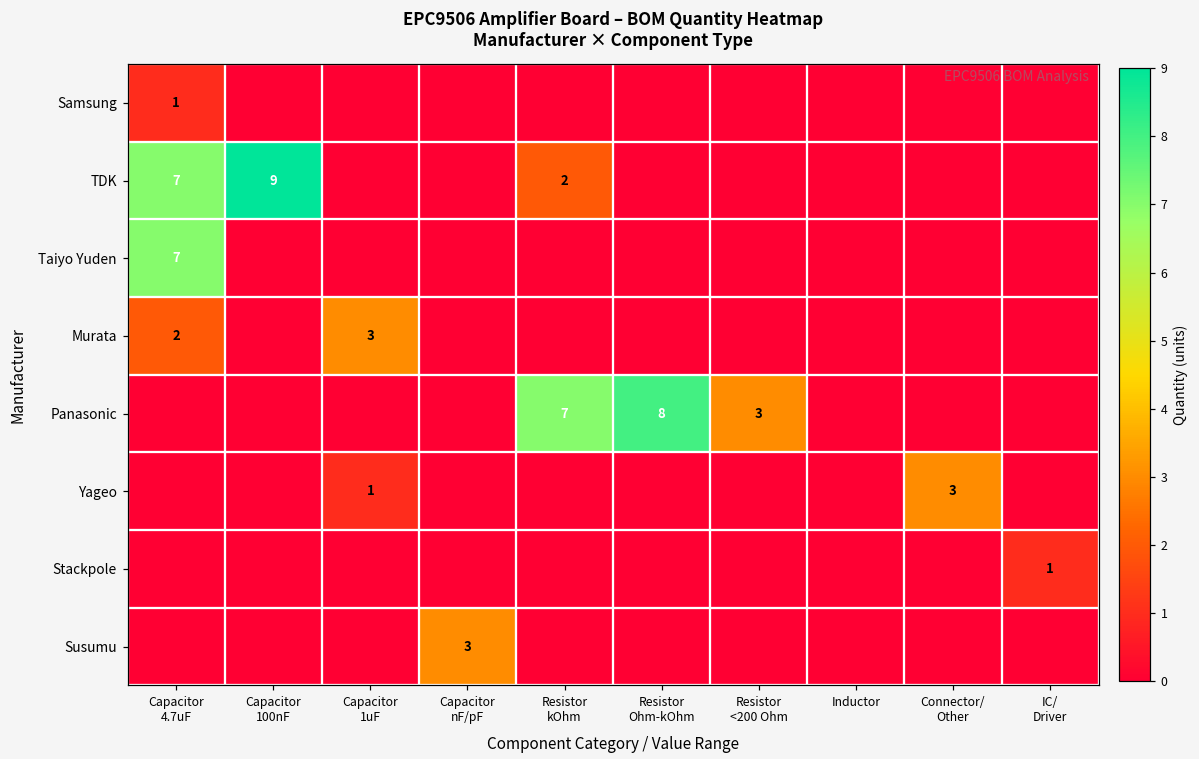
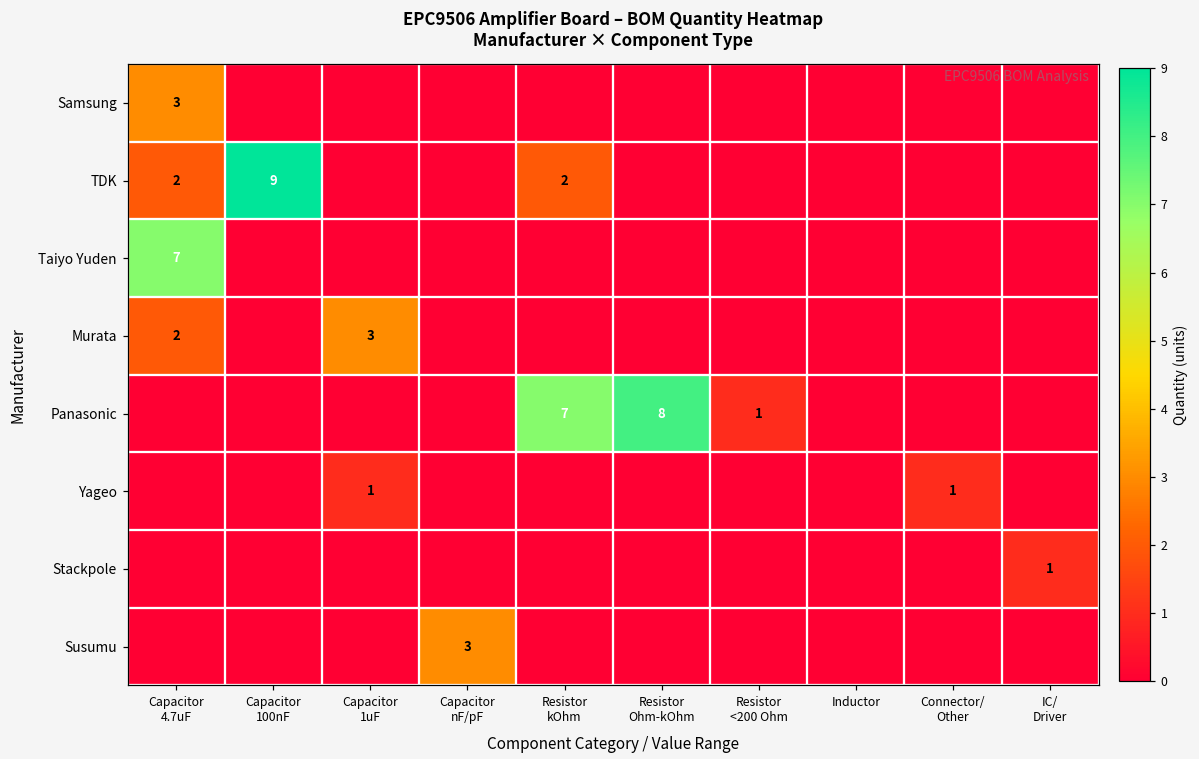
Samsung, Capacitor 4.7uF: 1 -> 3
TDK, Capacitor 4.7uF: 7 -> 2
Panasonic, Resistor <200 Ohm: 3 -> 1
Yageo, Connector/ Other: 3 -> 1
